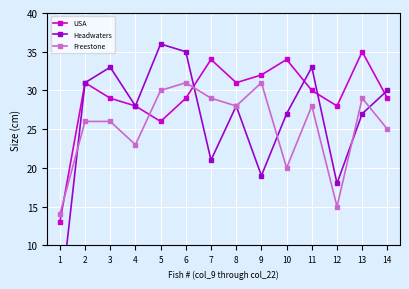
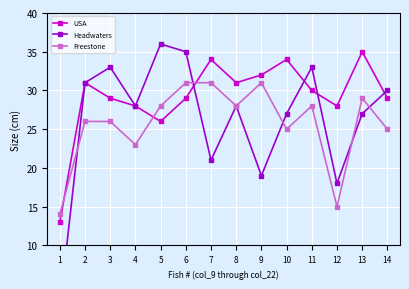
Freestone, 5: 30 -> 28
Freestone, 7: 29 -> 31
Freestone, 10: 20 -> 25
